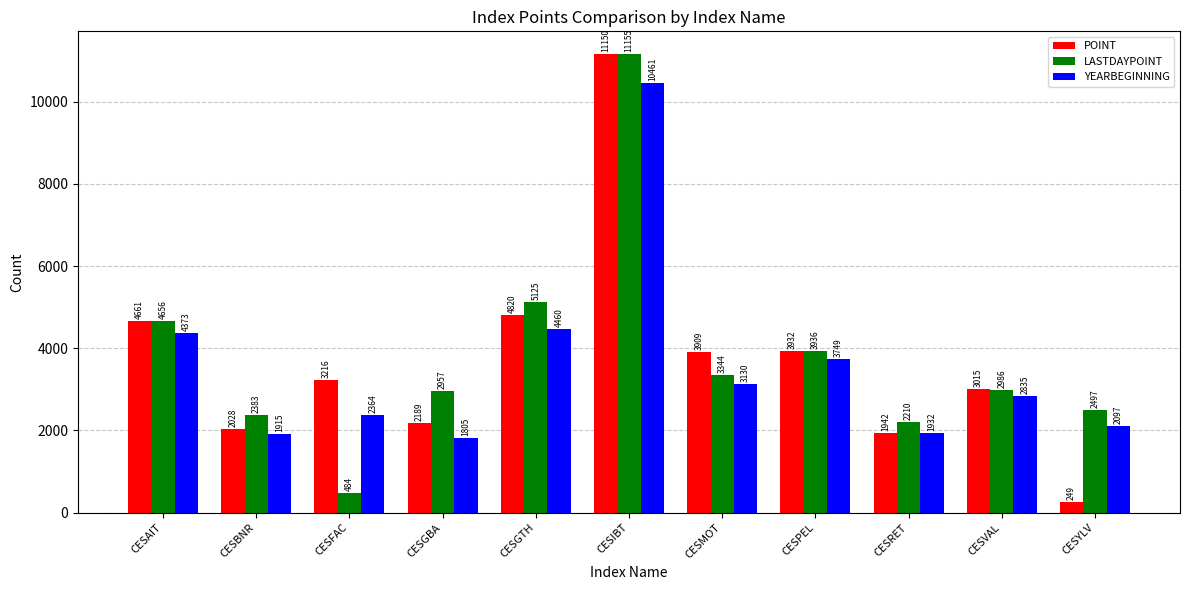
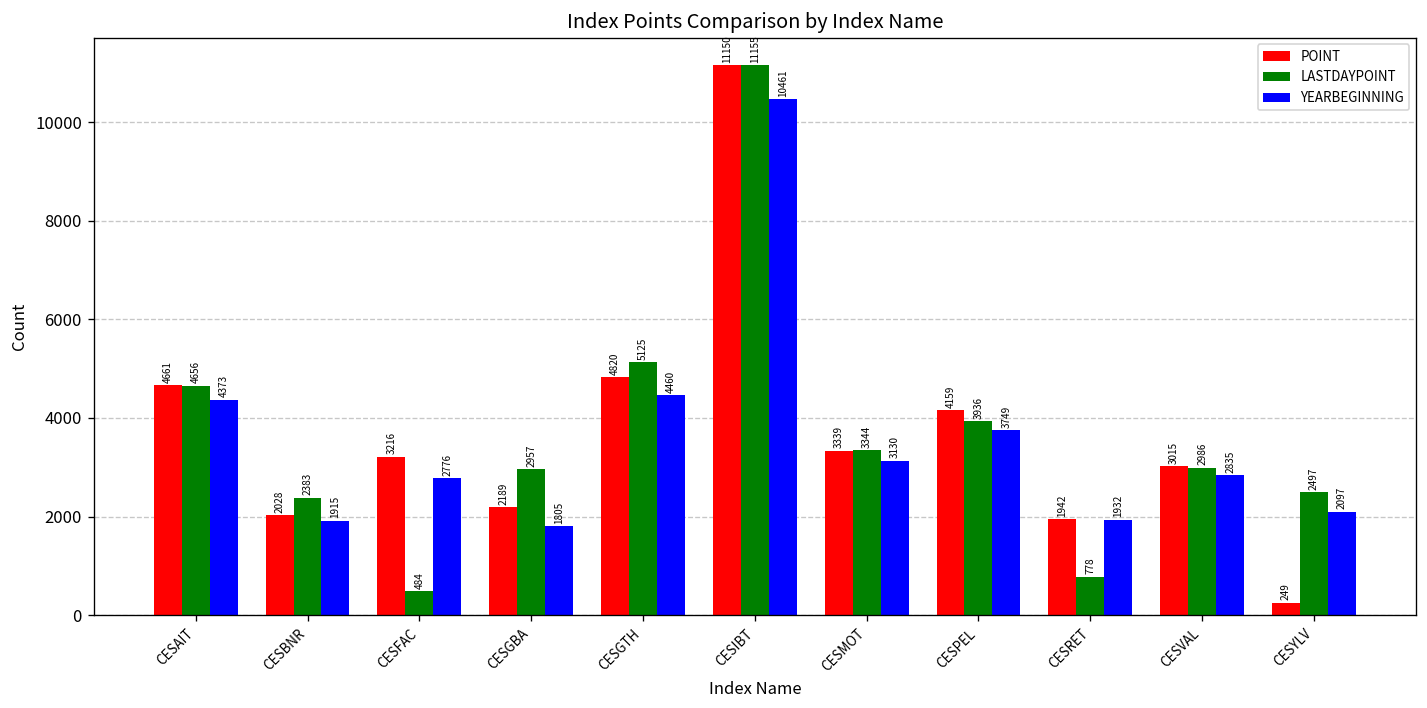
YEARBEGINNING, CESFAC: 2364 -> 2776
POINT, CESMOT: 3909 -> 3339
POINT, CESPEL: 3932 -> 4159
LASTDAYPOINT, CESRET: 2210 -> 778
